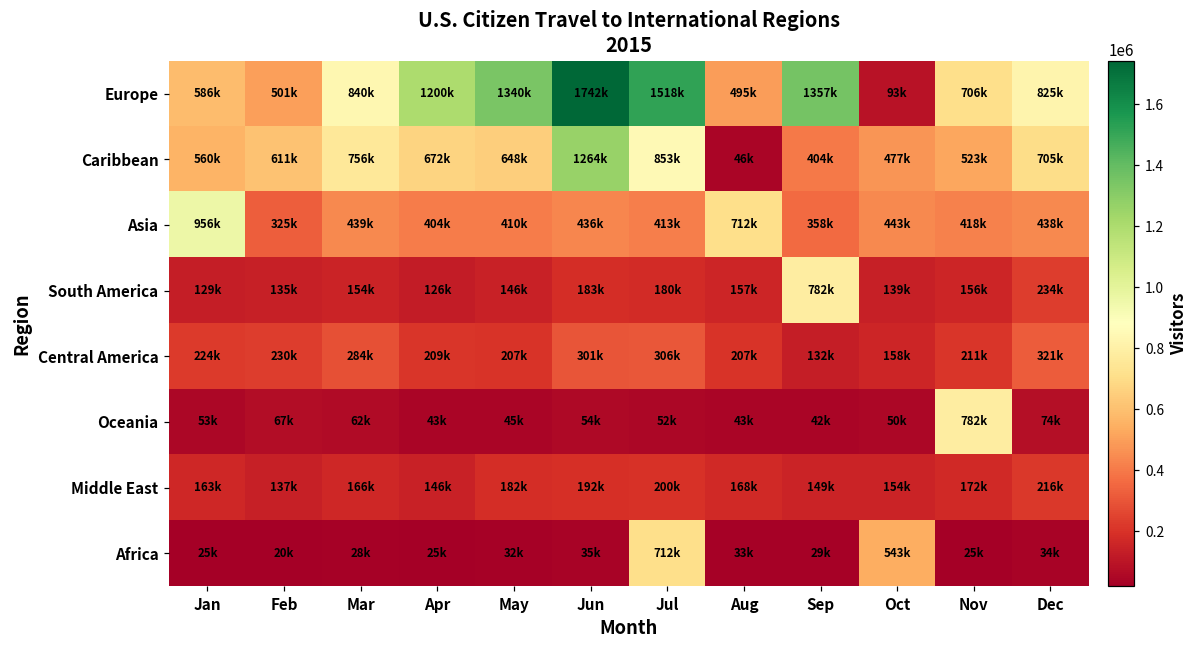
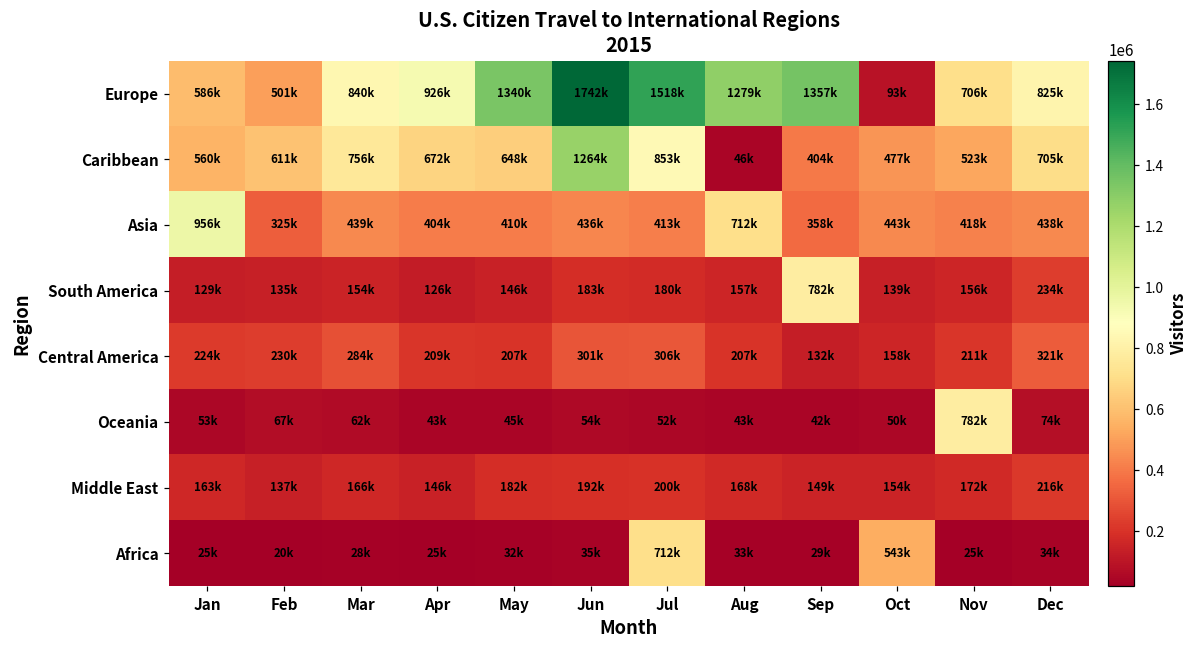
Europe, Apr: 1200k -> 926k
Europe, Aug: 495k -> 1279k
